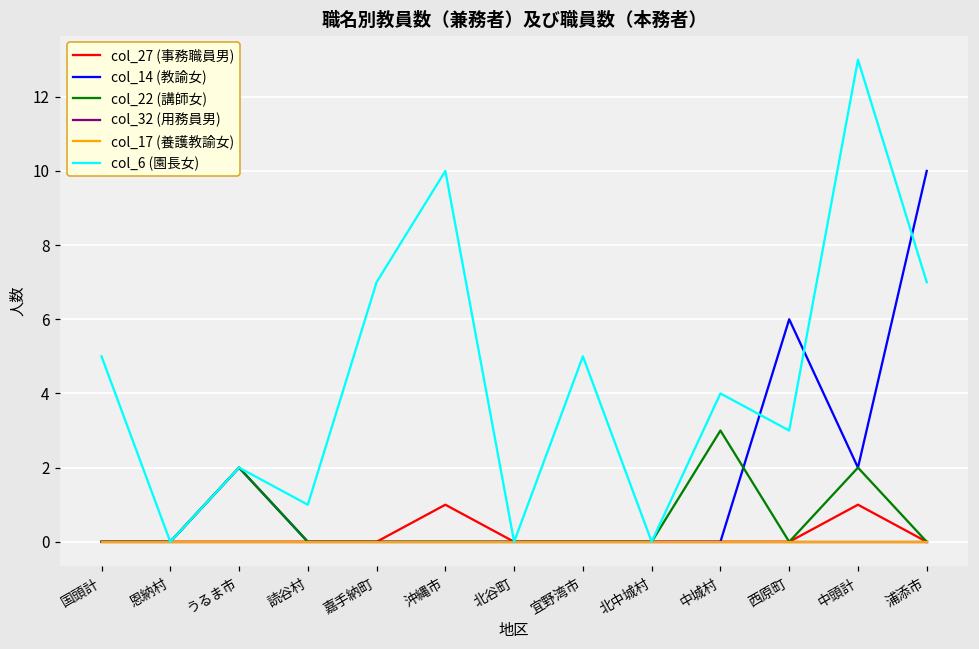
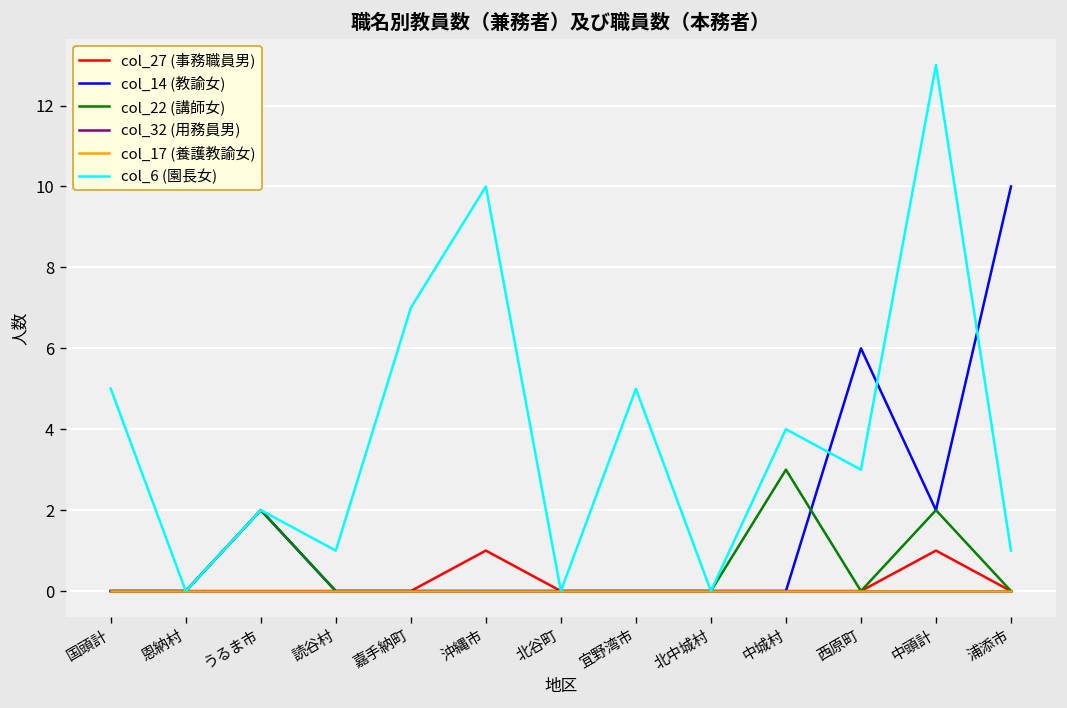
col_6 (園長女), 浦添市: 7 -> 1
